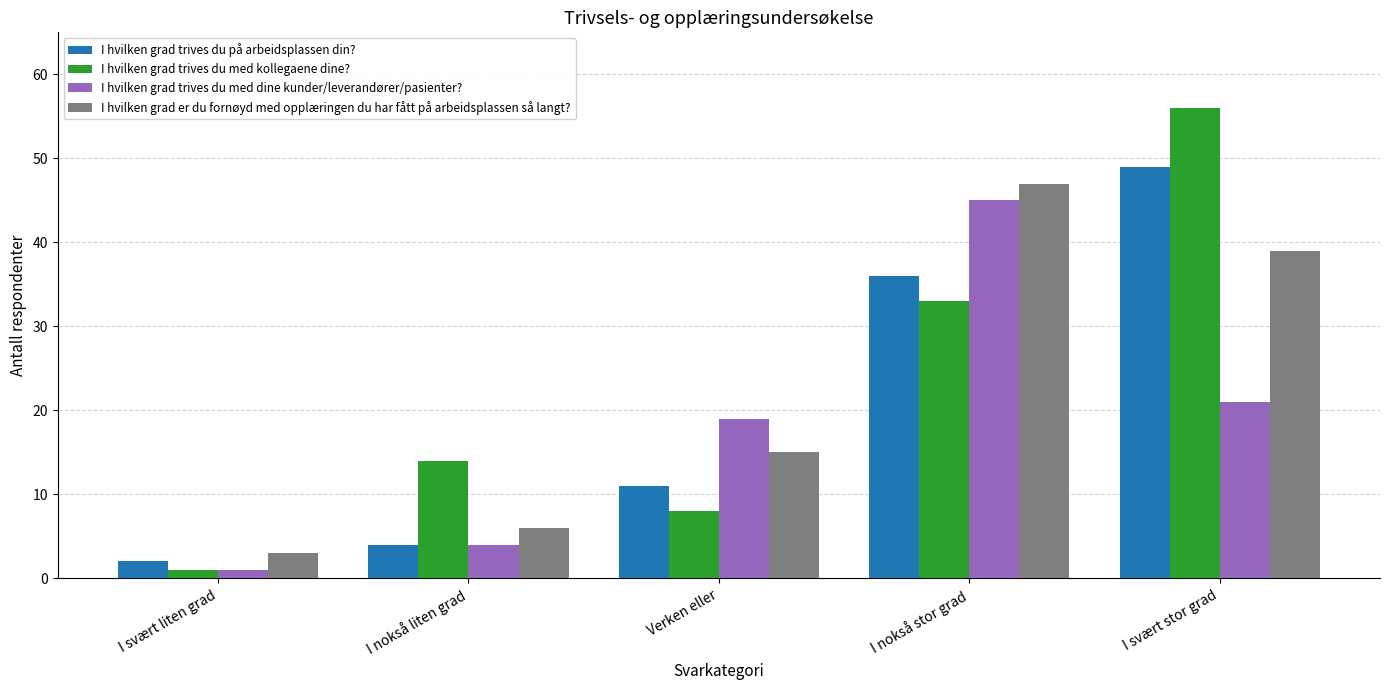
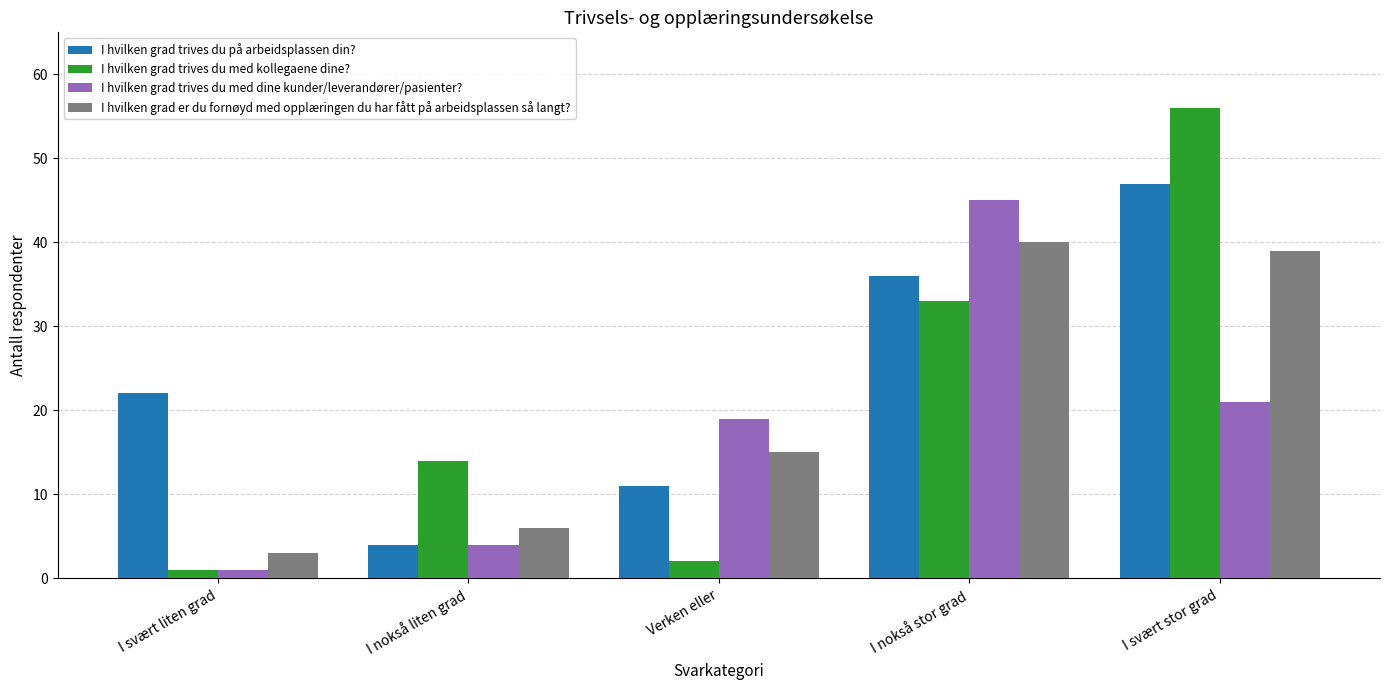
I hvilken grad trives du på arbeidsplassen din?, I svært liten grad: 2 -> 22
I hvilken grad trives du med kollegaene dine?, Verken eller: 8 -> 2
I hvilken grad er du fornøyd med opplæringen du har fått på arbeidsplassen så langt?, I nokså stor grad: 47 -> 40
I hvilken grad trives du på arbeidsplassen din?, I svært stor grad: 49 -> 47
